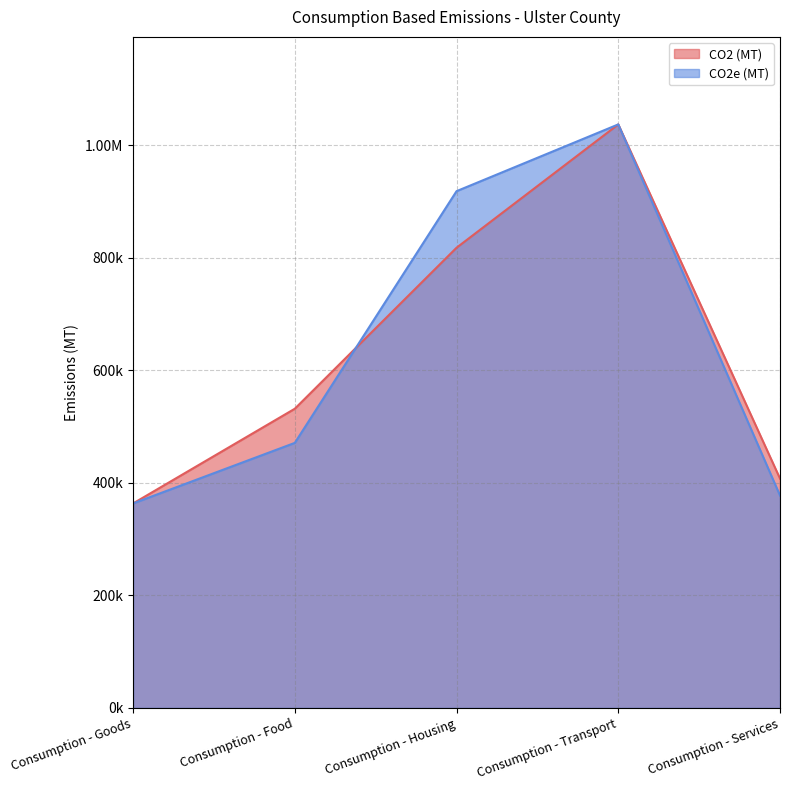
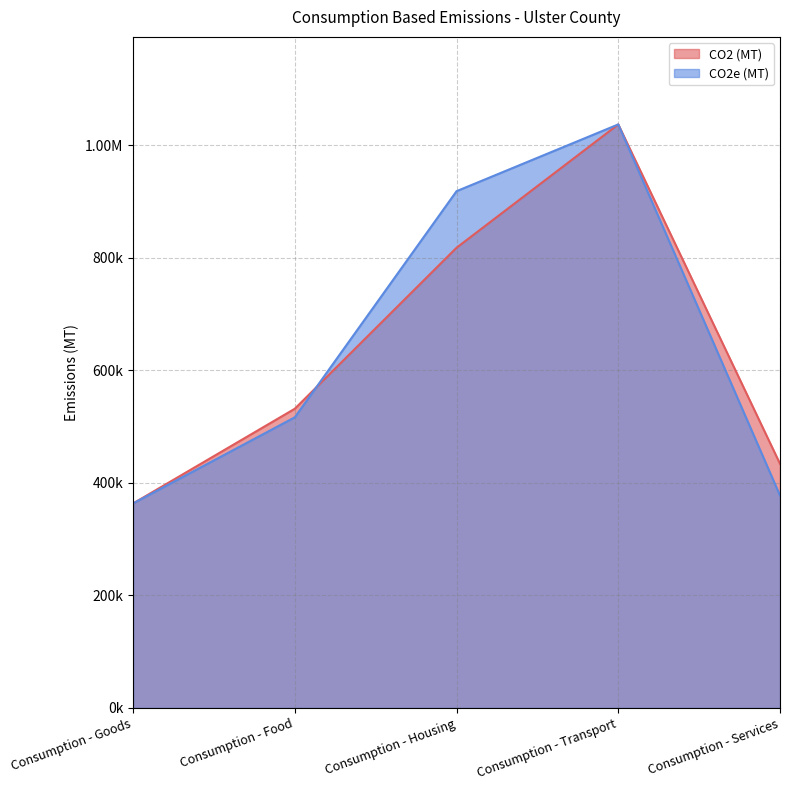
CO2e (MT), Consumption - Food: 470000 -> 520000
CO2 (MT), Consumption - Services: 410000 -> 430000
